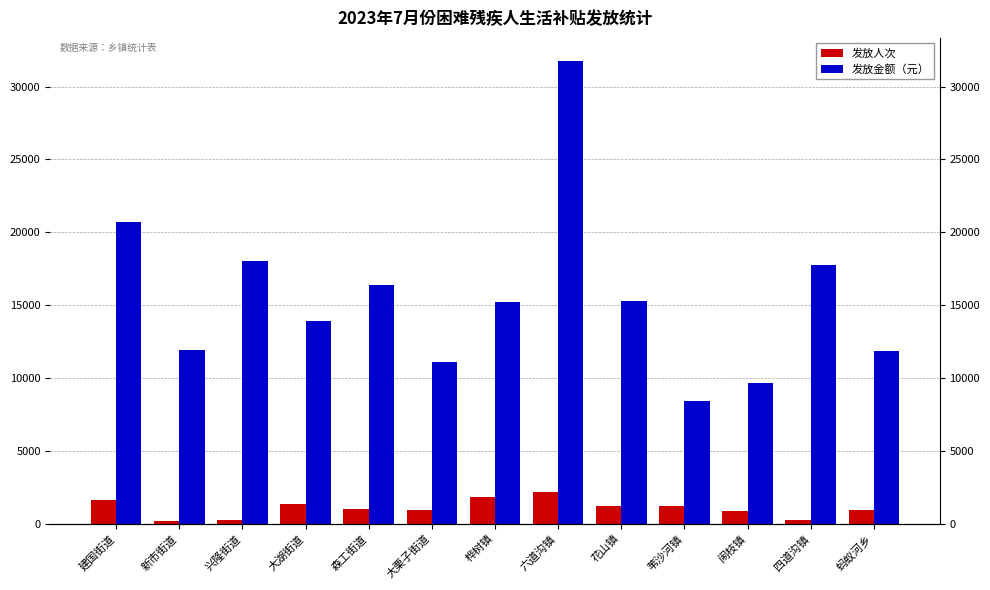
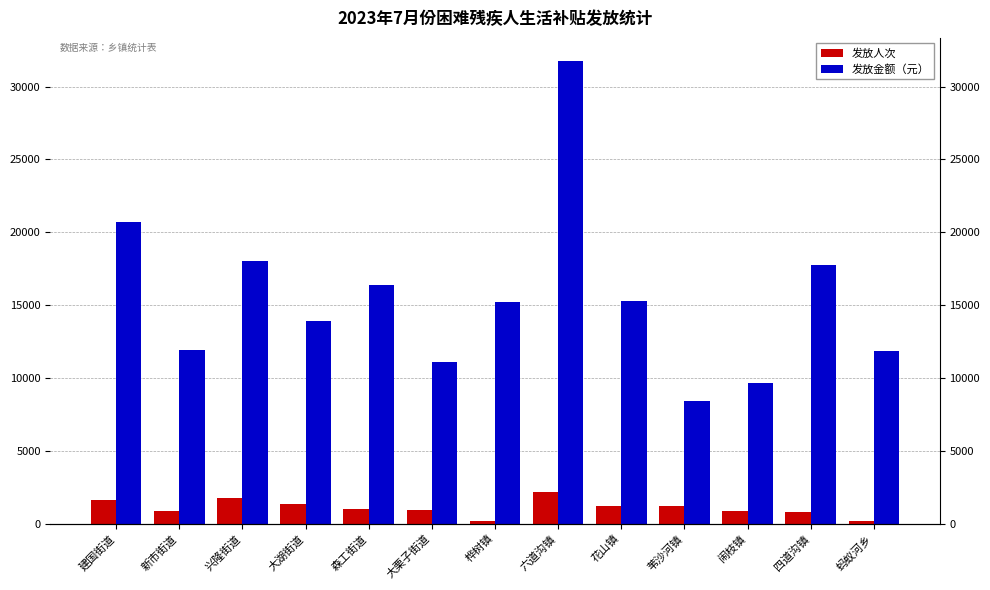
发放人次, 新市街道: 100 -> 900
发放人次, 兴隆街道: 200 -> 1800
发放人次, 桦树镇: 1800 -> 200
发放人次, 四道沟镇: 200 -> 800
发放人次, 蚂蚁河乡: 900 -> 100
